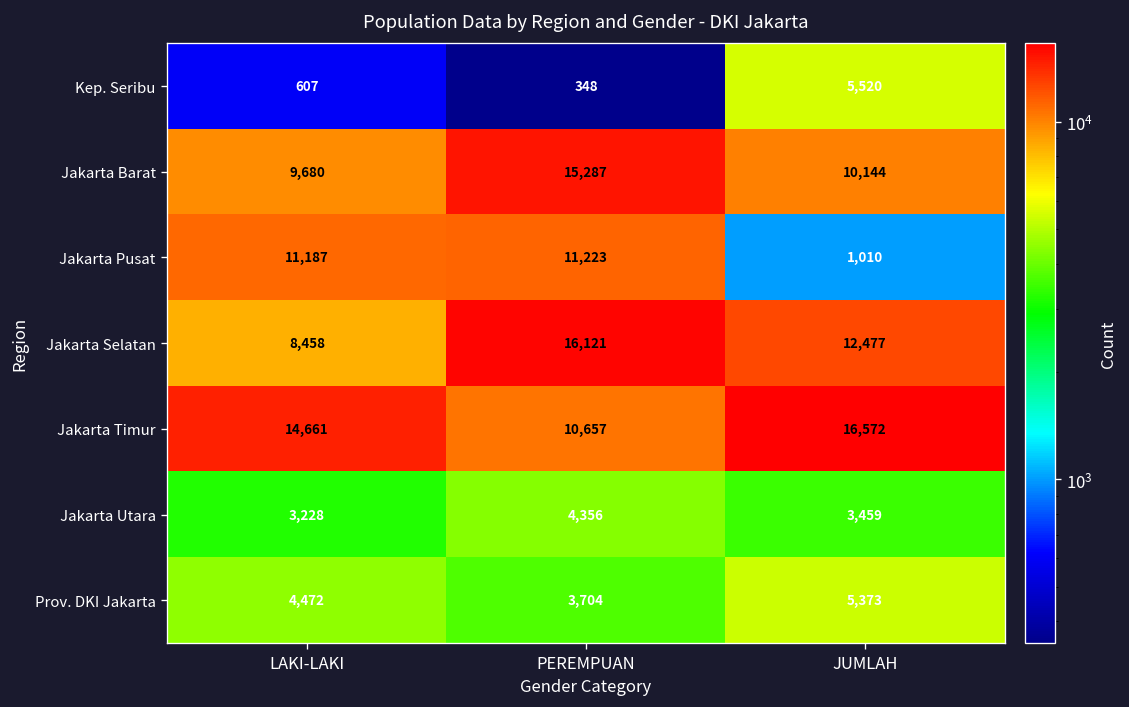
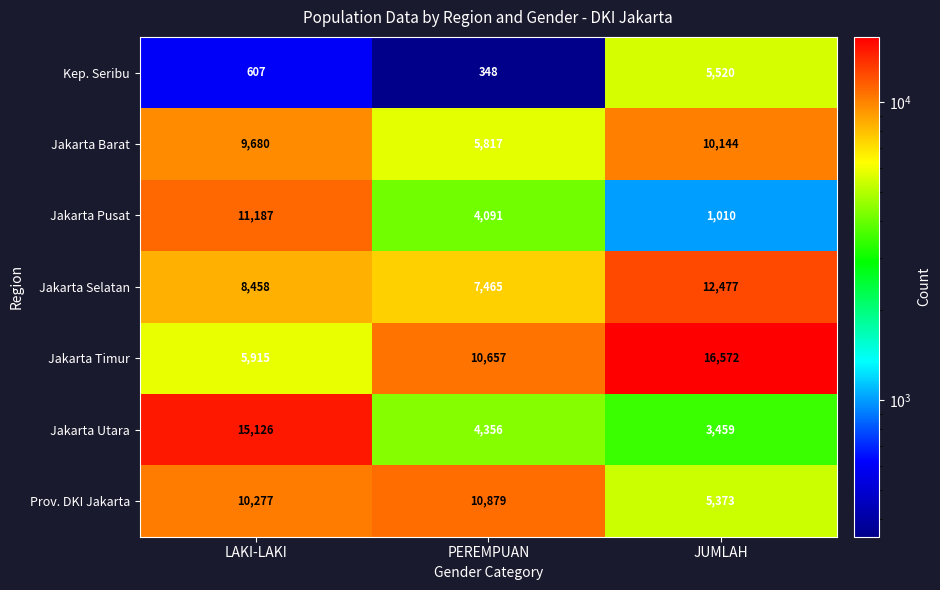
Jakarta Barat, PEREMPUAN: 15,287 -> 5,817
Jakarta Pusat, PEREMPUAN: 11,223 -> 4,091
Jakarta Selatan, PEREMPUAN: 16,121 -> 7,465
Jakarta Timur, LAKI-LAKI: 14,661 -> 5,915
Jakarta Utara, LAKI-LAKI: 3,228 -> 15,126
Prov. DKI Jakarta, LAKI-LAKI: 4,472 -> 10,277
Prov. DKI Jakarta, PEREMPUAN: 3,704 -> 10,879
